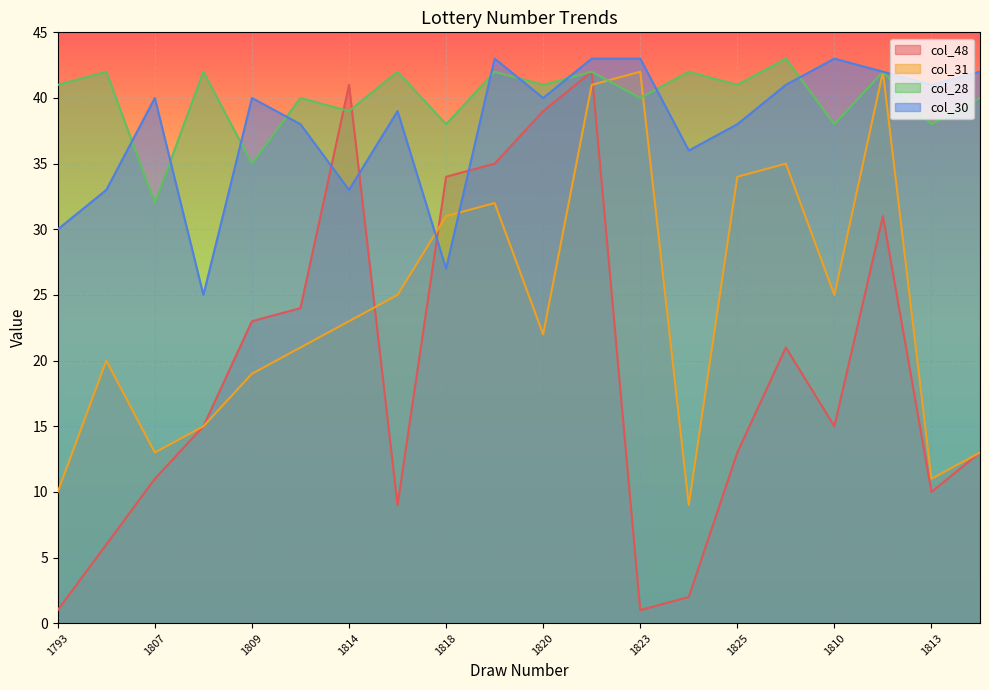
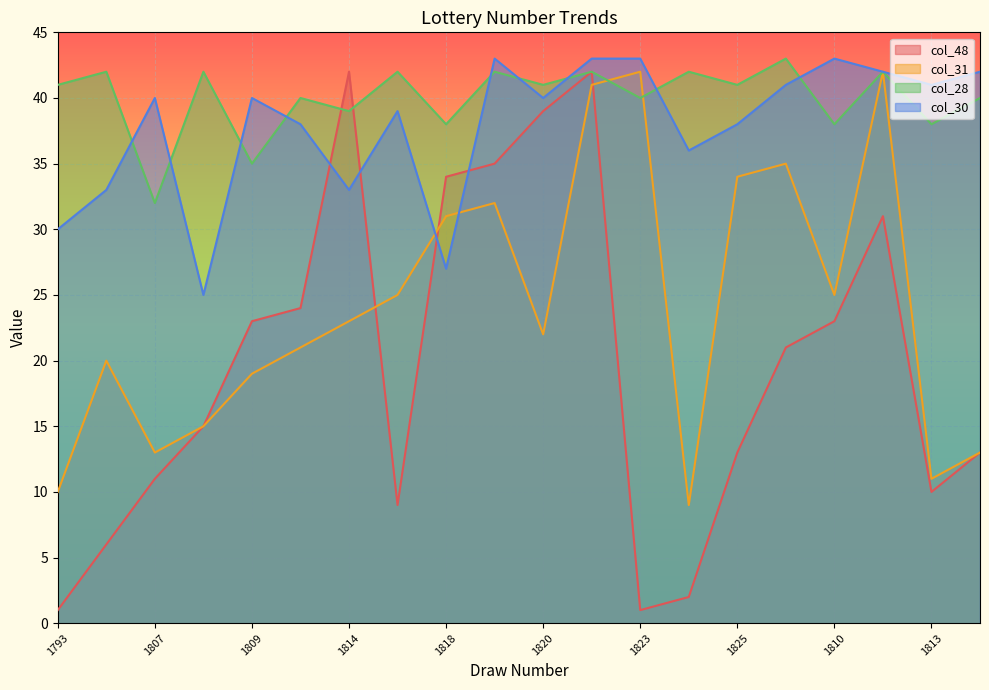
col_48, 1814: 41 -> 42
col_48, 1810: 15 -> 23
